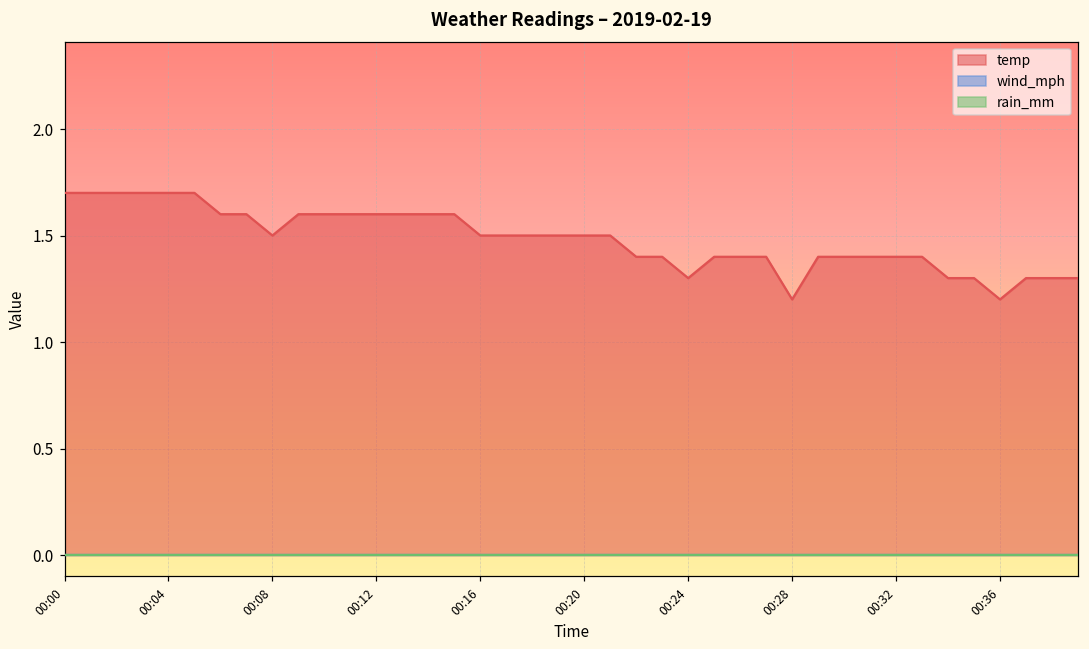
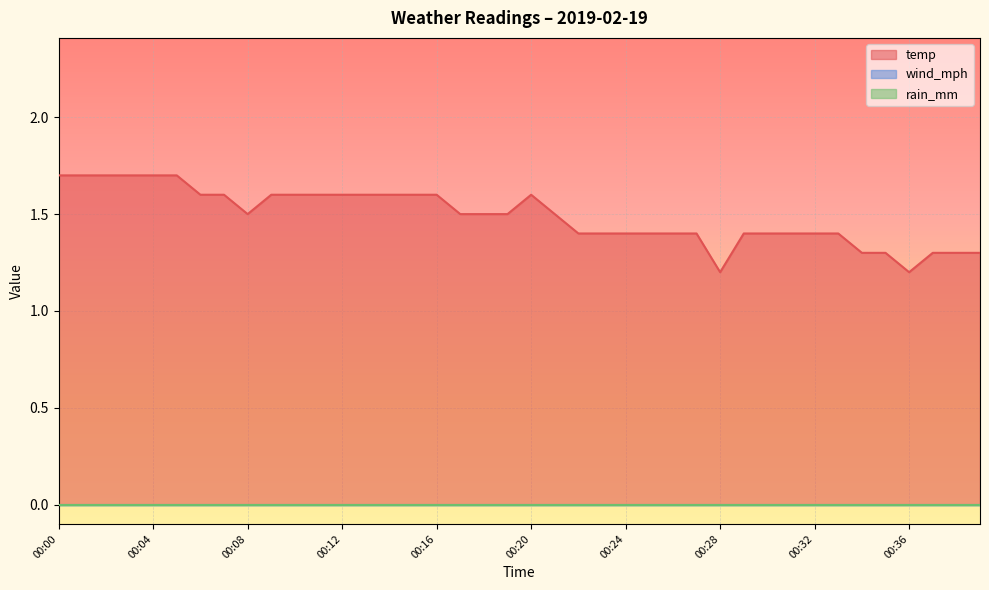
temp, 00:16: 1.5 -> 1.6
temp, 00:20: 1.5 -> 1.6
temp, 00:24: 1.3 -> 1.4
